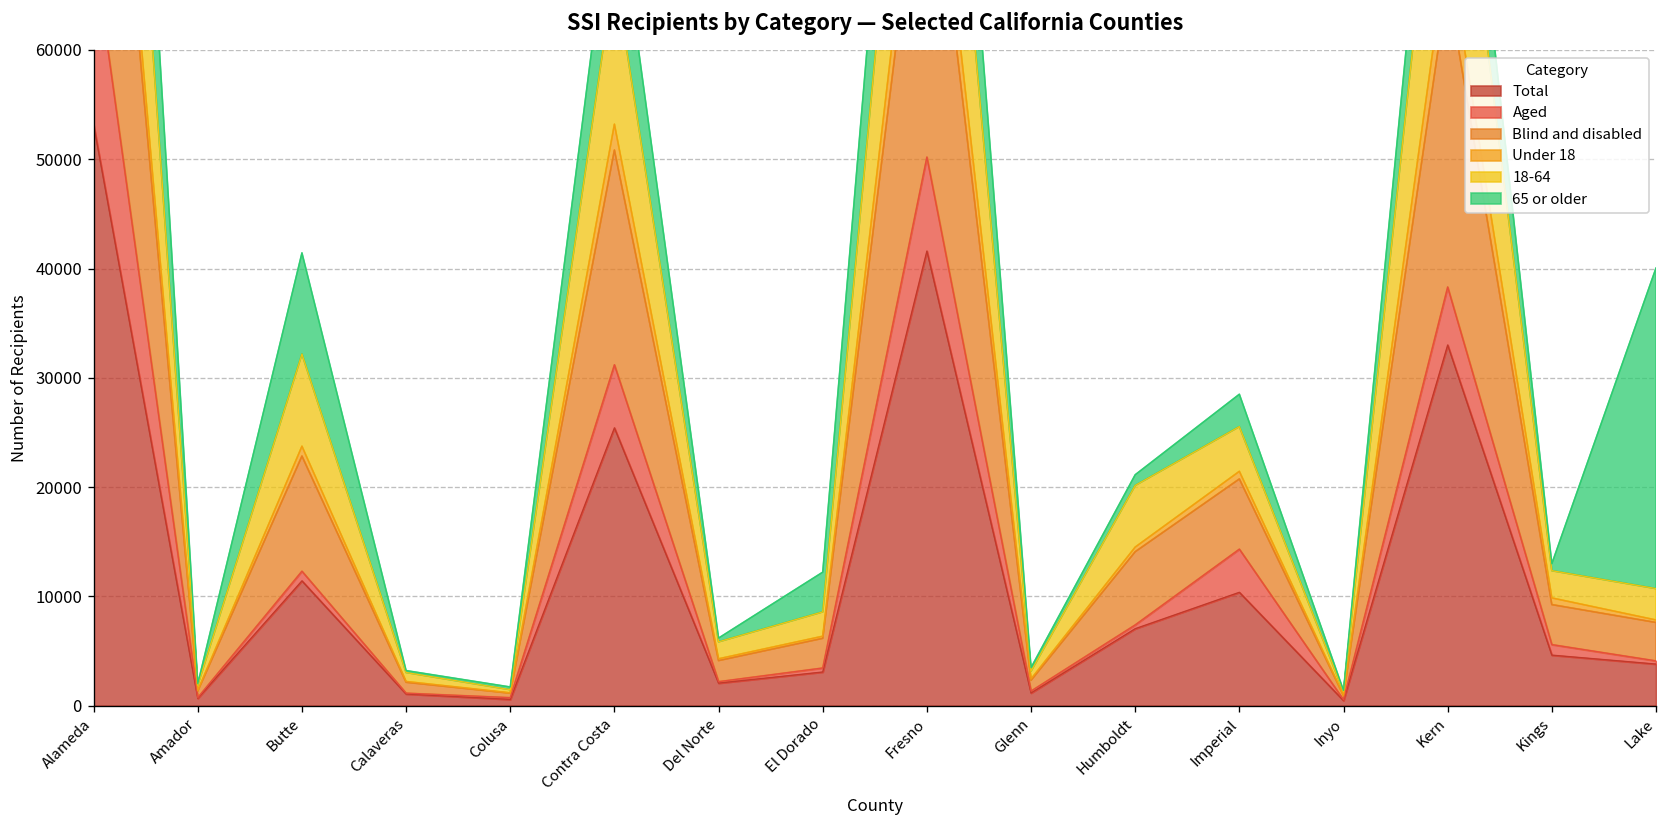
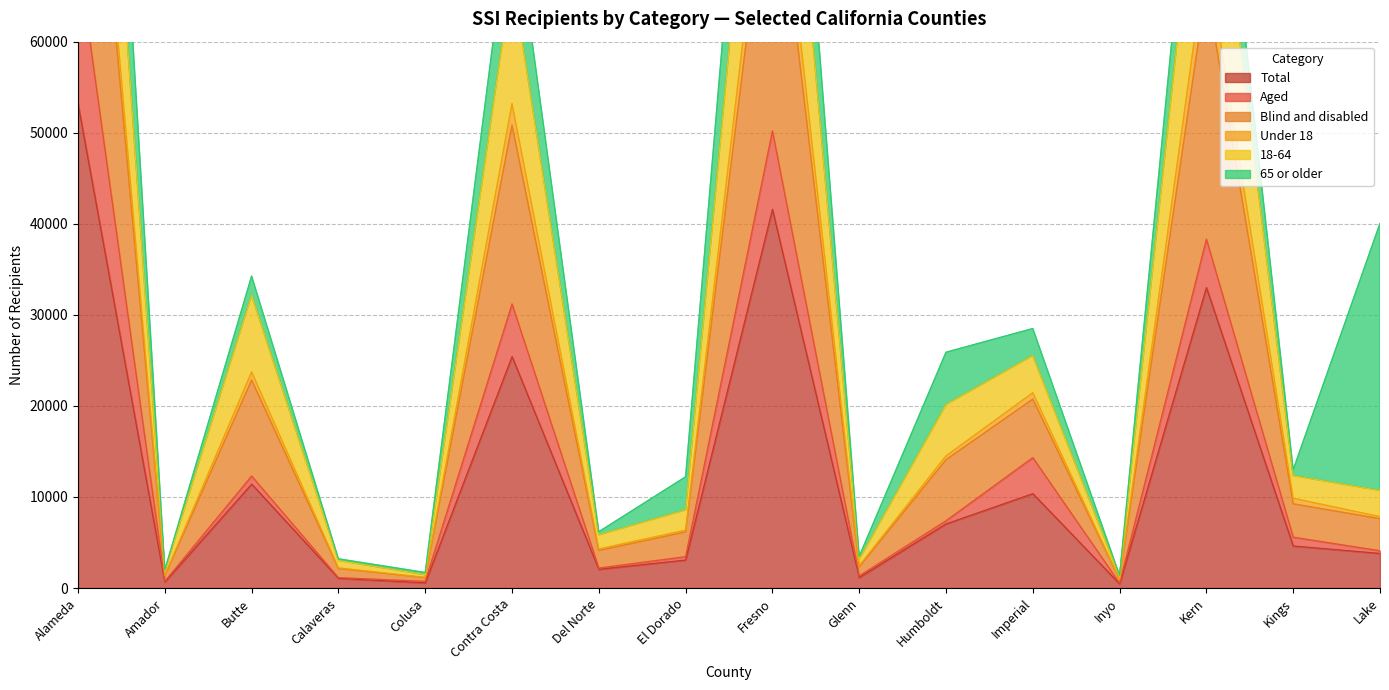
65 or older, Butte: 9000 -> 2000
65 or older, Humboldt: 1000 -> 6000
